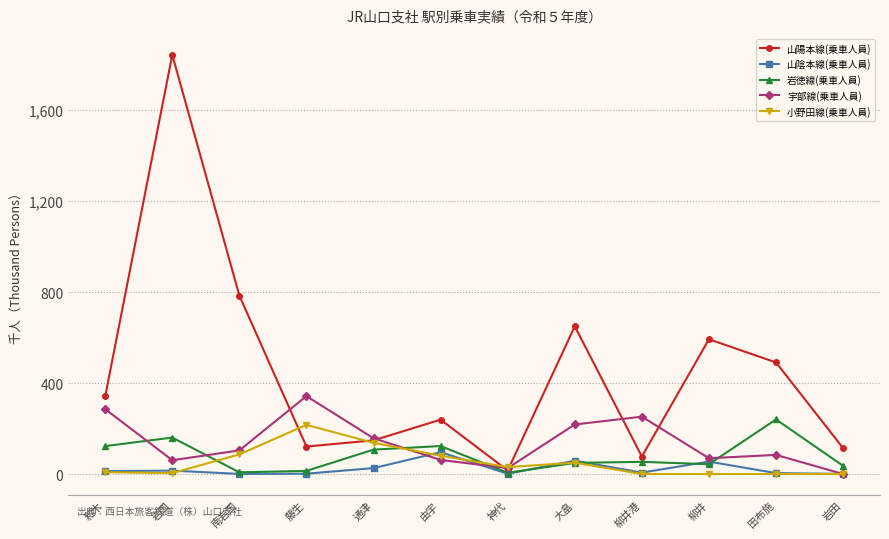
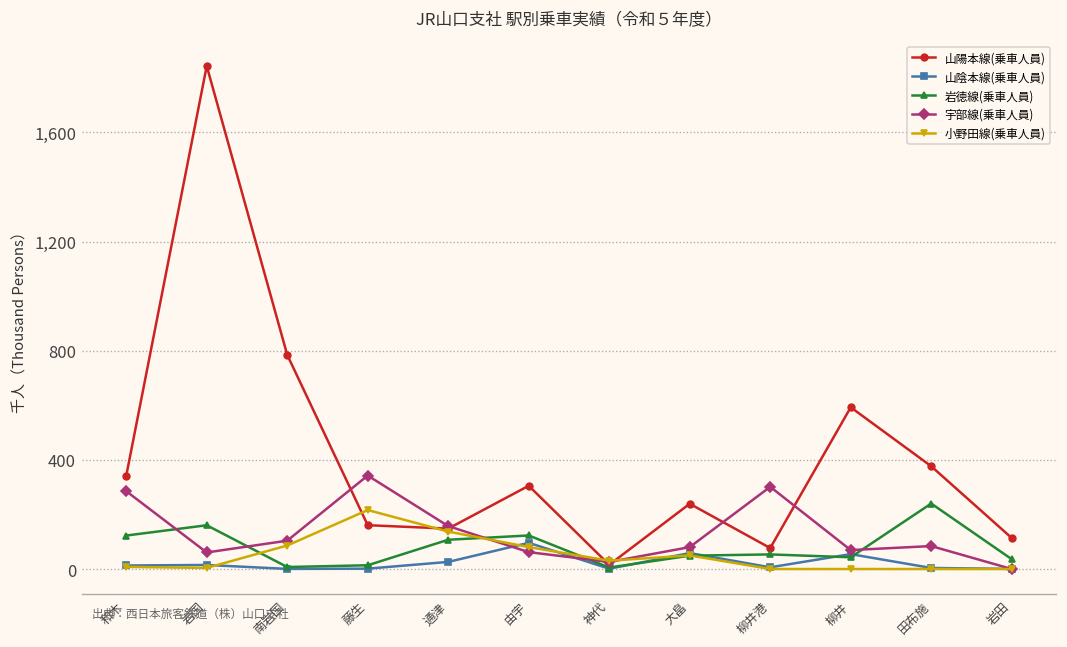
山陽本線(乗車人員), 藤生: 120 -> 160
山陽本線(乗車人員), 由宇: 240 -> 300
山陽本線(乗車人員), 大畠: 650 -> 240
宇部線(乗車人員), 大畠: 220 -> 80
宇部線(乗車人員), 柳井港: 250 -> 300
山陽本線(乗車人員), 田布施: 490 -> 380
